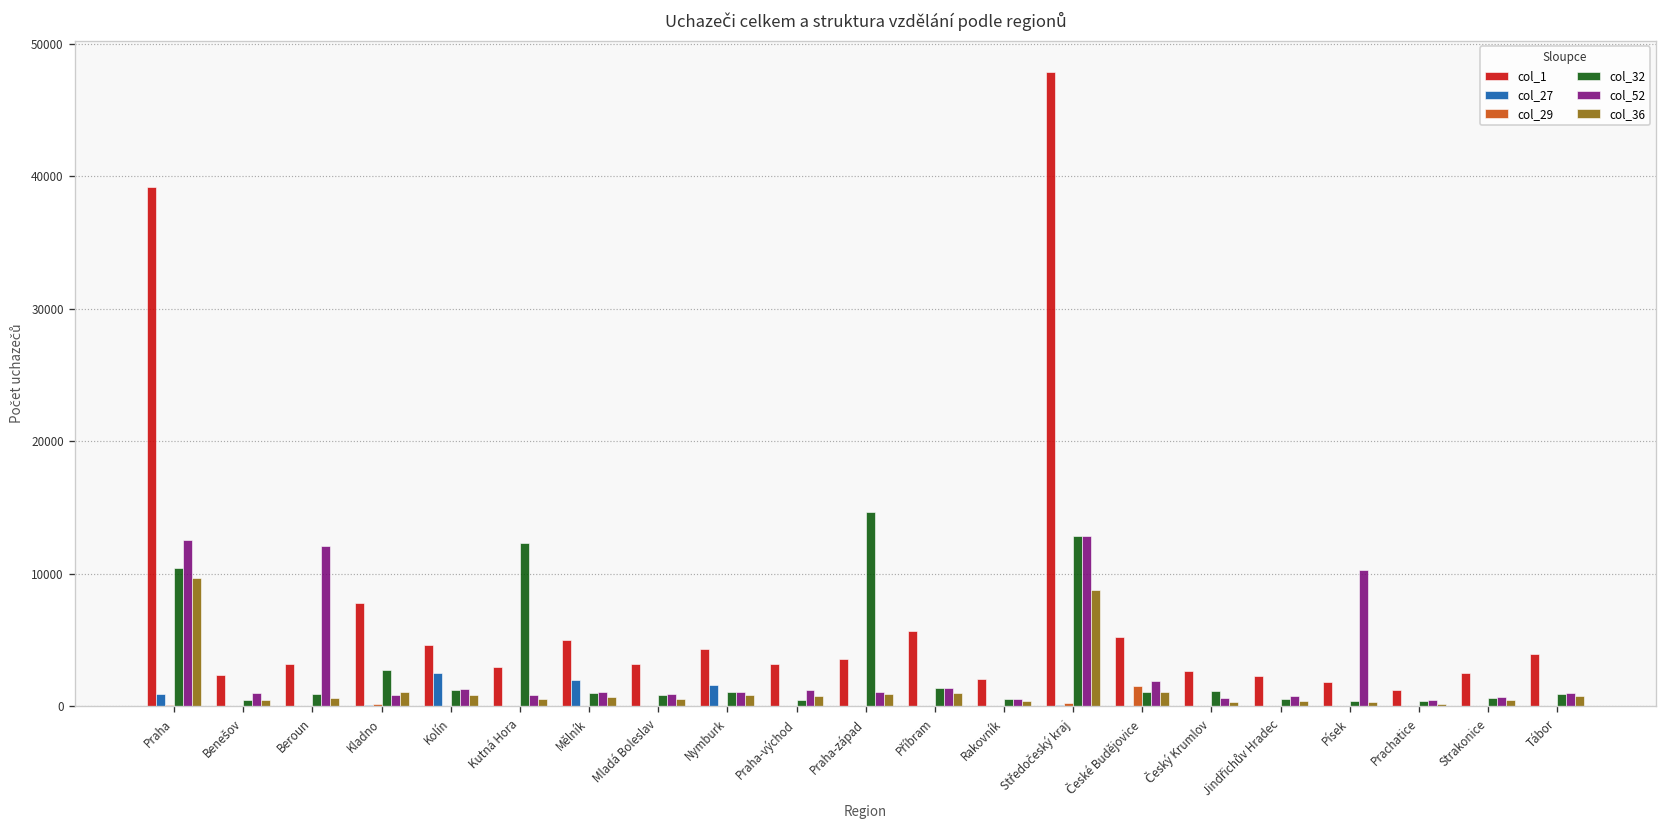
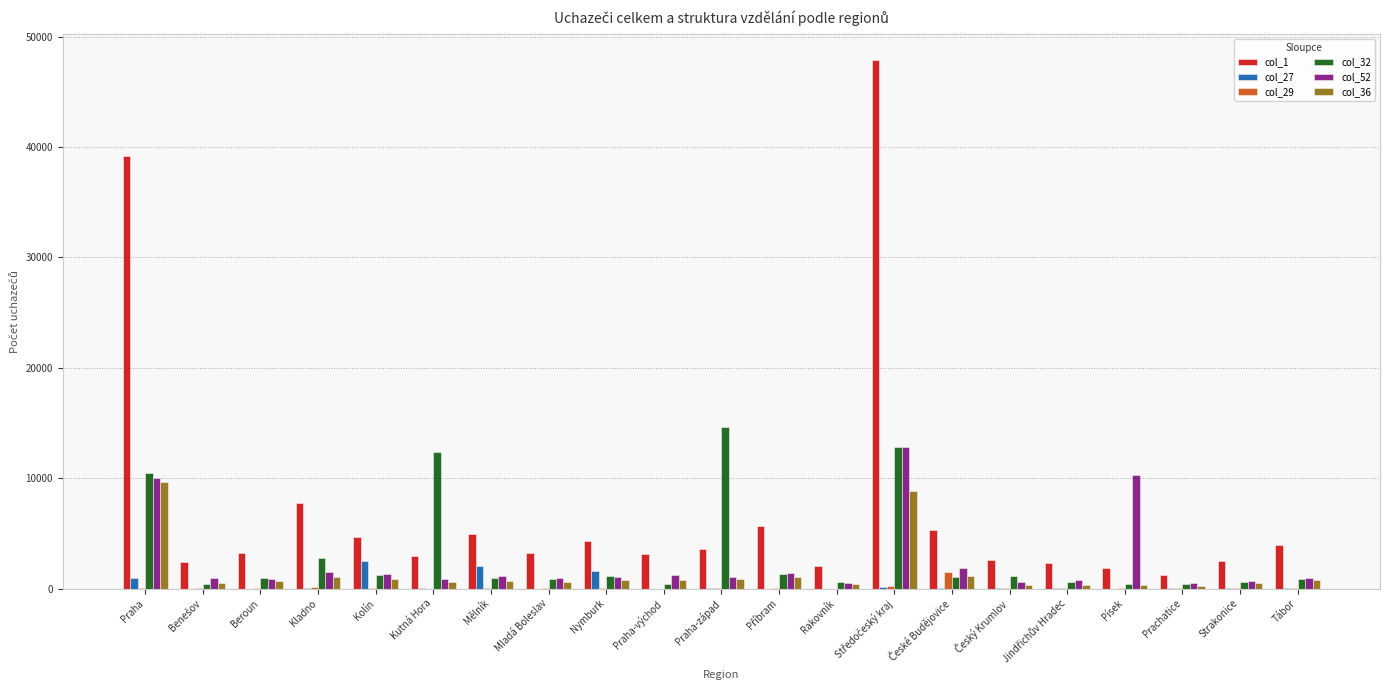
col_52, Praha: 12600 -> 10000
col_52, Beroun: 12100 -> 900
col_52, Kladno: 800 -> 1500
